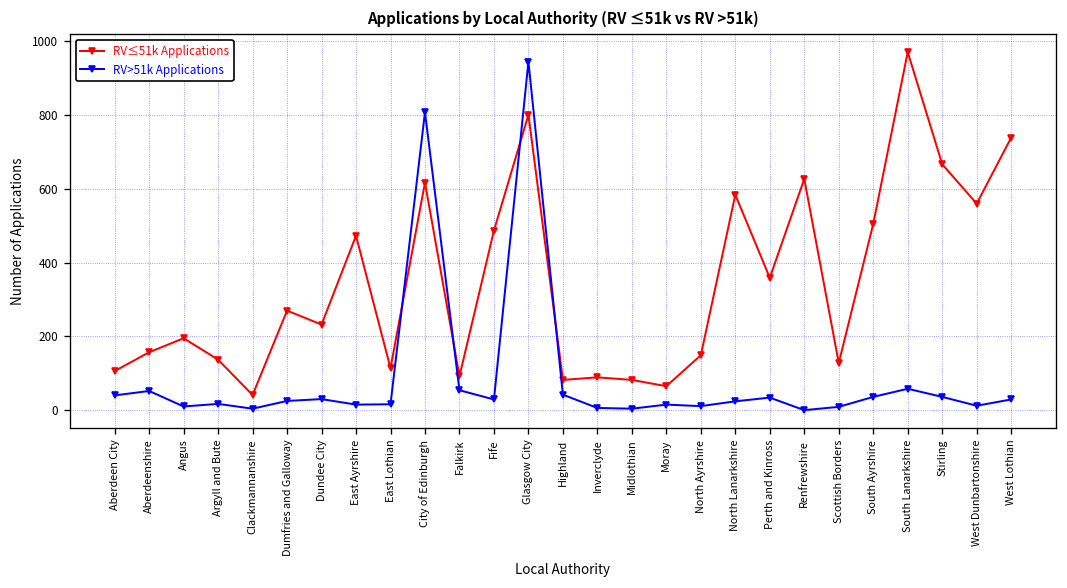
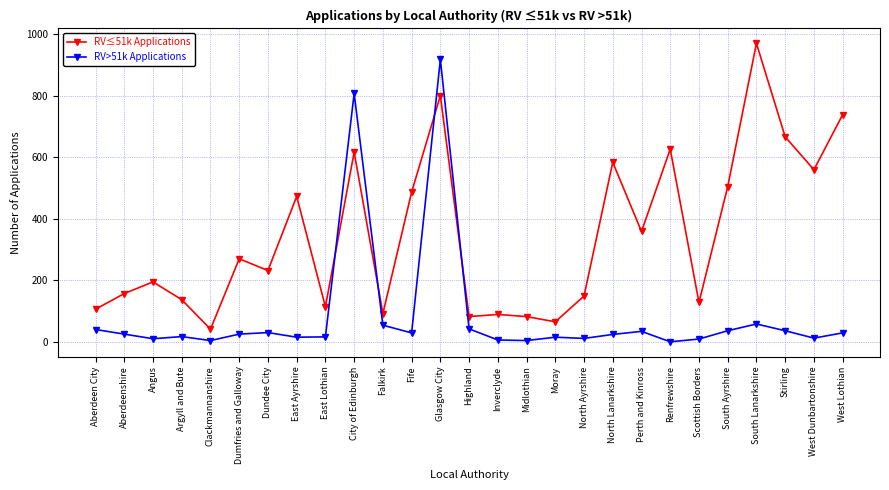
RV>51k Applications, Aberdeenshire: 50 -> 30
RV>51k Applications, Glasgow City: 950 -> 920
